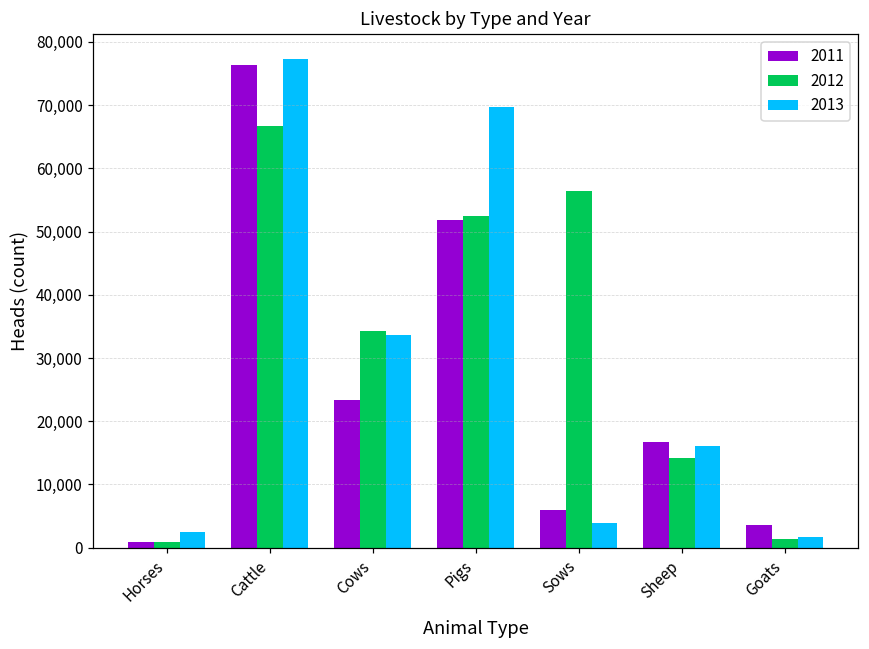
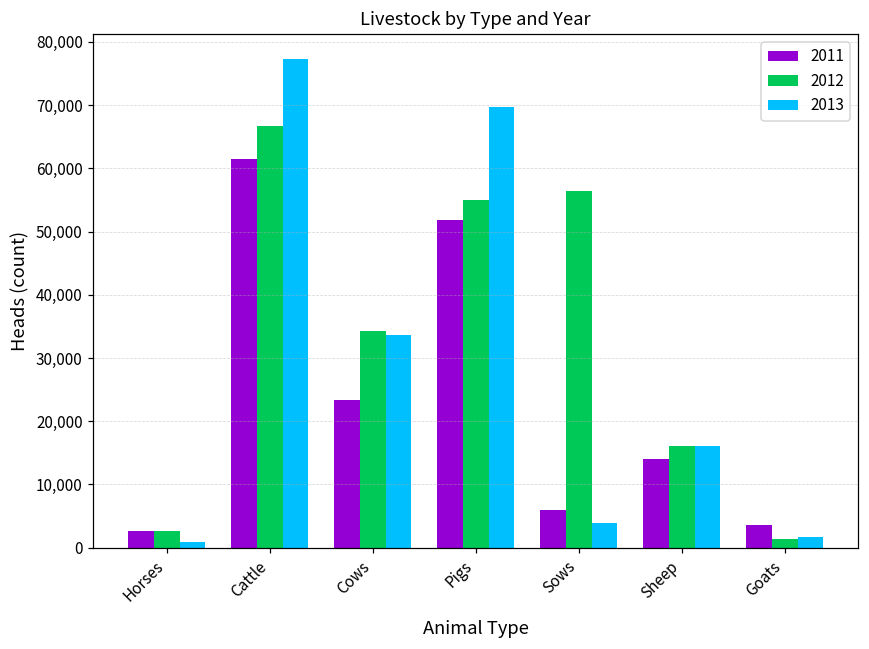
2011, Horses: 1,000 -> 3,000
2012, Horses: 1,000 -> 3,000
2013, Horses: 3,000 -> 1,000
2011, Cattle: 76,000 -> 62,000
2012, Pigs: 52,000 -> 55,000
2011, Sheep: 17,000 -> 14,000
2012, Sheep: 14,000 -> 16,000
